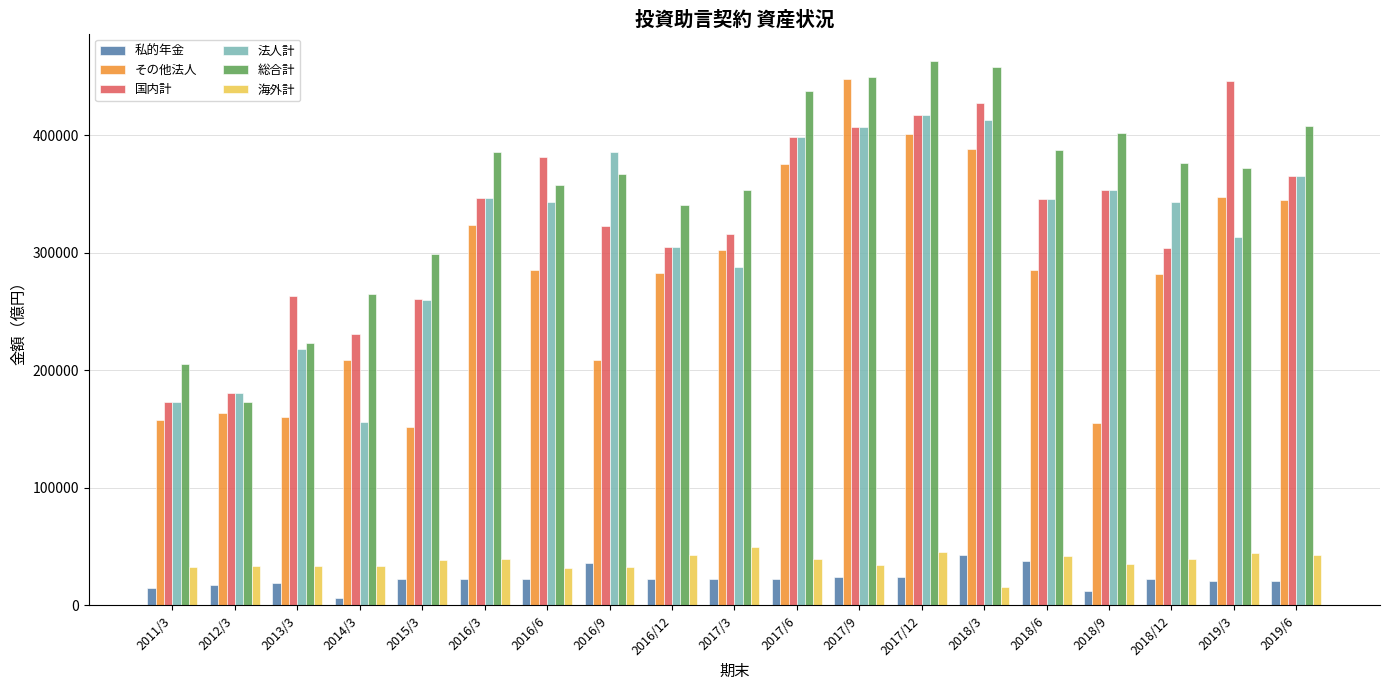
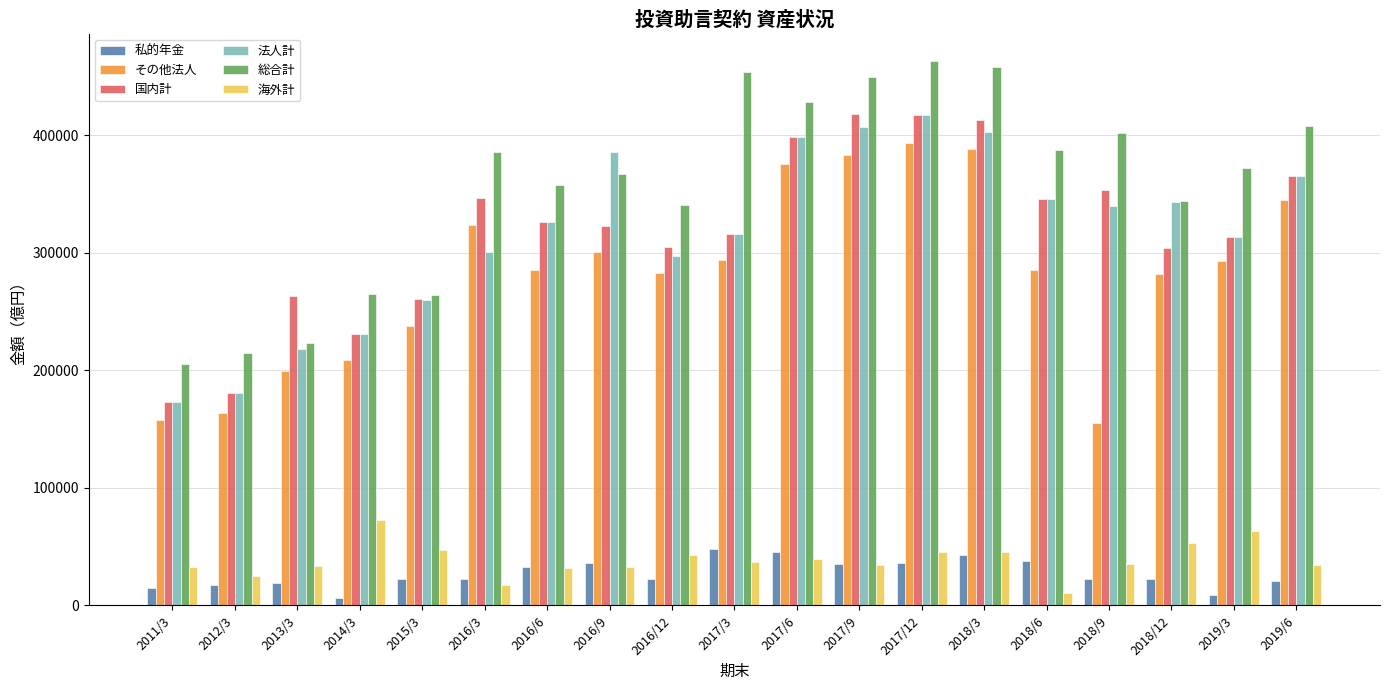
総合計, 2012/3: 173000 -> 214000
海外計, 2012/3: 34000 -> 25000
その他法人, 2013/3: 161000 -> 199000
法人計, 2014/3: 156000 -> 231000
海外計, 2014/3: 34000 -> 73000
その他法人, 2015/3: 152000 -> 238000
総合計, 2015/3: 299000 -> 264000
海外計, 2015/3: 38000 -> 47000
法人計, 2016/3: 347000 -> 301000
海外計, 2016/3: 39000 -> 17000
私的年金, 2016/6: 22000 -> 33000
国内計, 2016/6: 382000 -> 326000
法人計, 2016/6: 343000 -> 326000
その他法人, 2016/9: 209000 -> 301000
法人計, 2016/12: 305000 -> 298000
私的年金, 2017/3: 22000 -> 48000
その他法人, 2017/3: 303000 -> 294000
法人計, 2017/3: 288000 -> 316000
総合計, 2017/3: 354000 -> 454000
海外計, 2017/3: 49000 -> 37000
私的年金, 2017/6: 23000 -> 46000
総合計, 2017/6: 438000 -> 429000
私的年金, 2017/9: 24000 -> 35000
その他法人, 2017/9: 448000 -> 384000
国内計, 2017/9: 407000 -> 418000
私的年金, 2017/12: 24000 -> 36000
その他法人, 2017/12: 401000 -> 394000
国内計, 2018/3: 427000 -> 413000
法人計, 2018/3: 413000 -> 403000
海外計, 2018/3: 15000 -> 45000
海外計, 2018/6: 42000 -> 11000
私的年金, 2018/9: 13000 -> 23000
法人計, 2018/9: 354000 -> 340000
総合計, 2018/12: 376000 -> 344000
海外計, 2018/12: 40000 -> 53000
私的年金, 2019/3: 21000 -> 9000
その他法人, 2019/3: 348000 -> 293000
国内計, 2019/3: 446000 -> 314000
海外計, 2019/3: 45000 -> 64000
海外計, 2019/6: 43000 -> 34000
